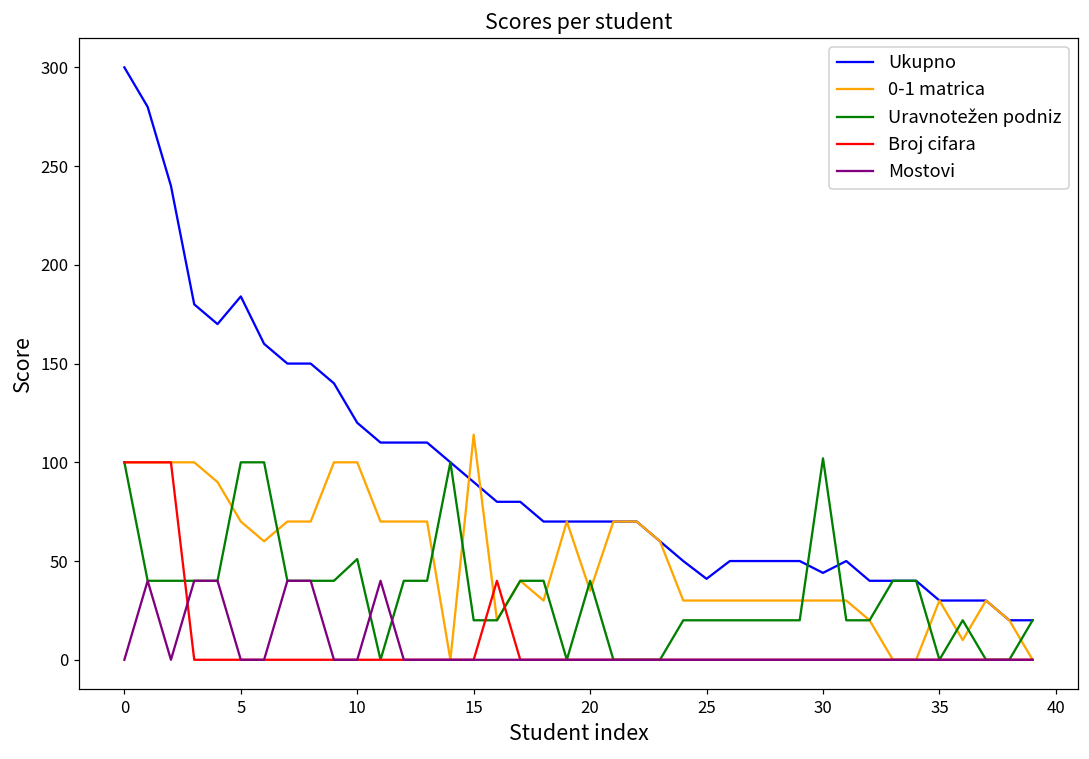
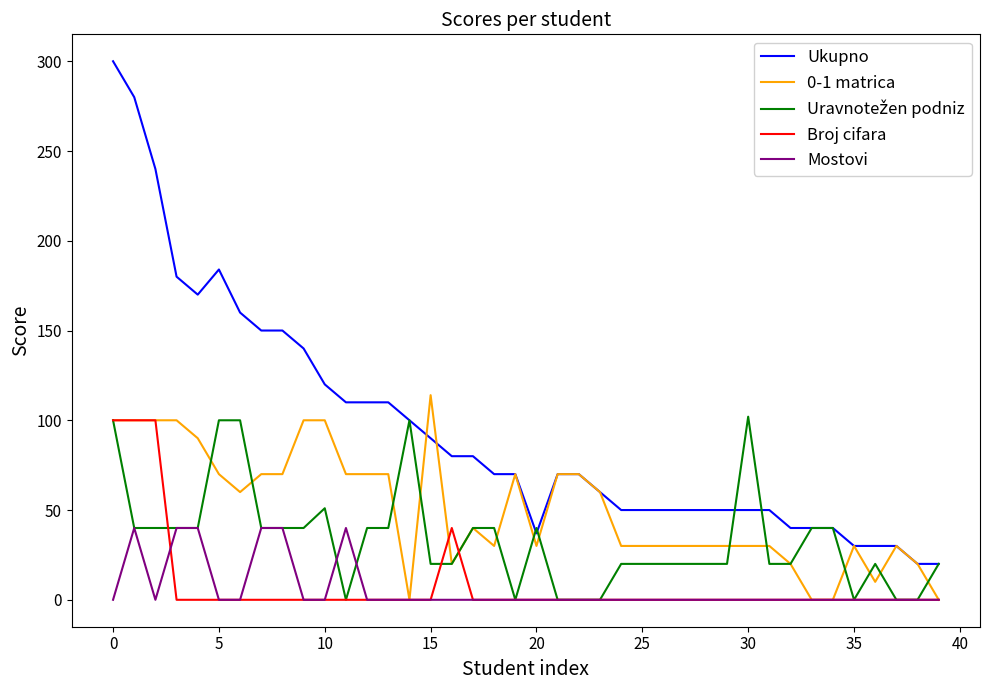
Ukupno, 20: 70 -> 37
0-1 matrica, 20: 35 -> 30
Ukupno, 25: 41 -> 50
Ukupno, 30: 44 -> 50
